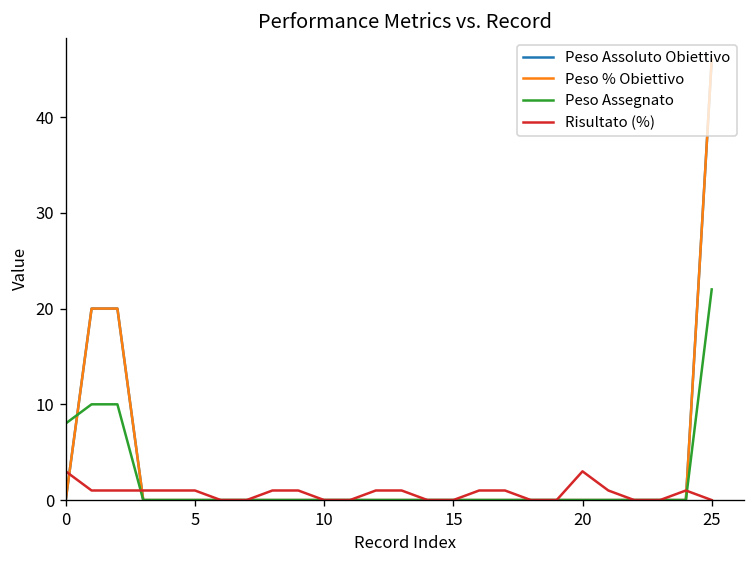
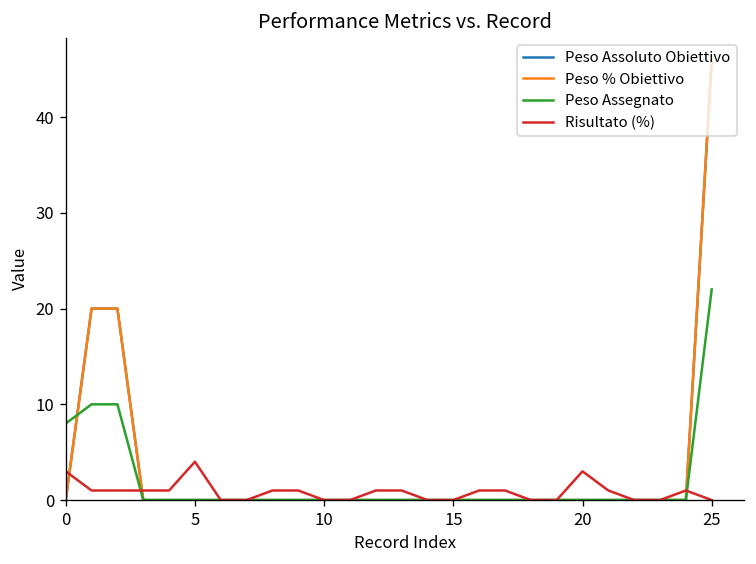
Risultato (%), 5: 1 -> 4
